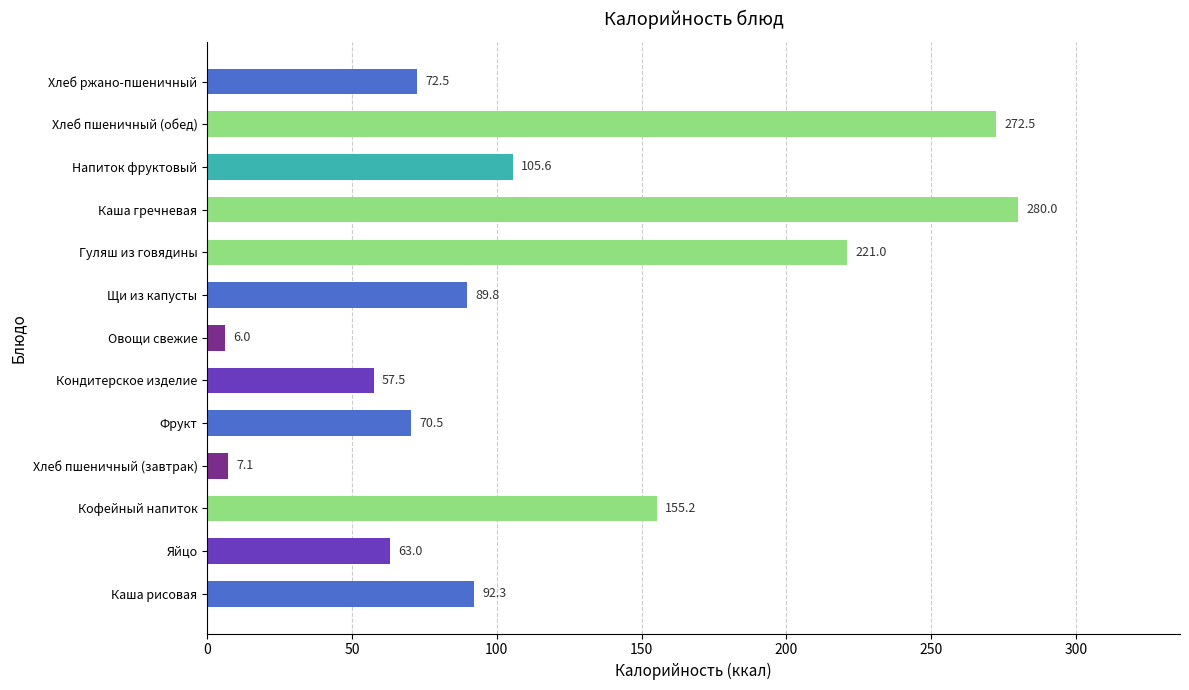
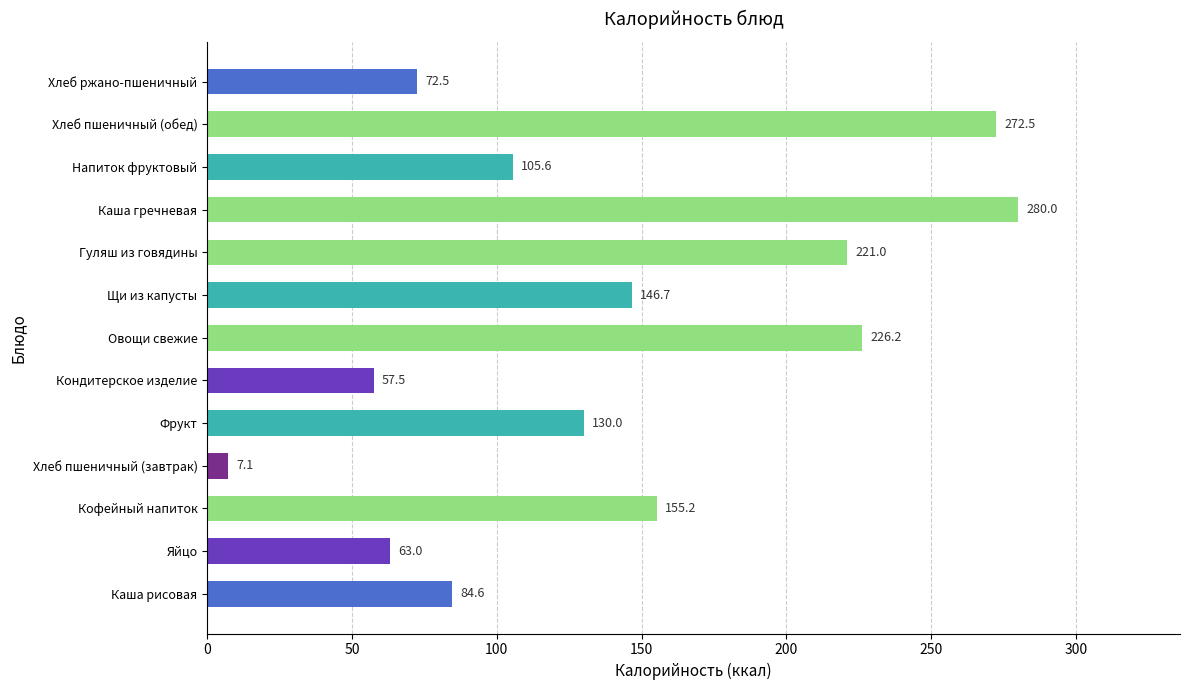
Щи из капусты: 89.8 -> 146.7
Овощи свежие: 6.0 -> 226.2
Фрукт: 70.5 -> 130.0
Каша рисовая: 92.3 -> 84.6
